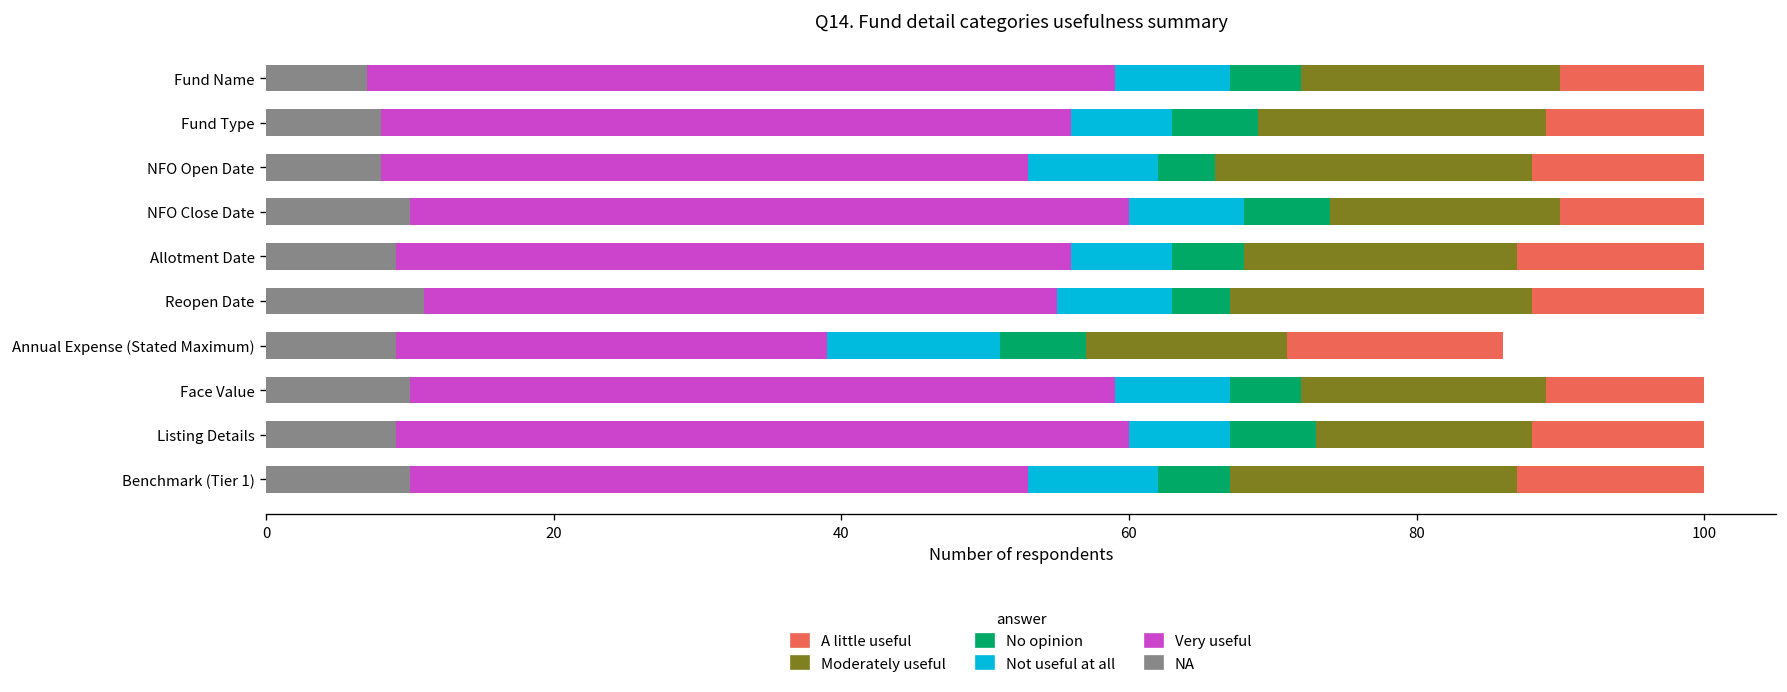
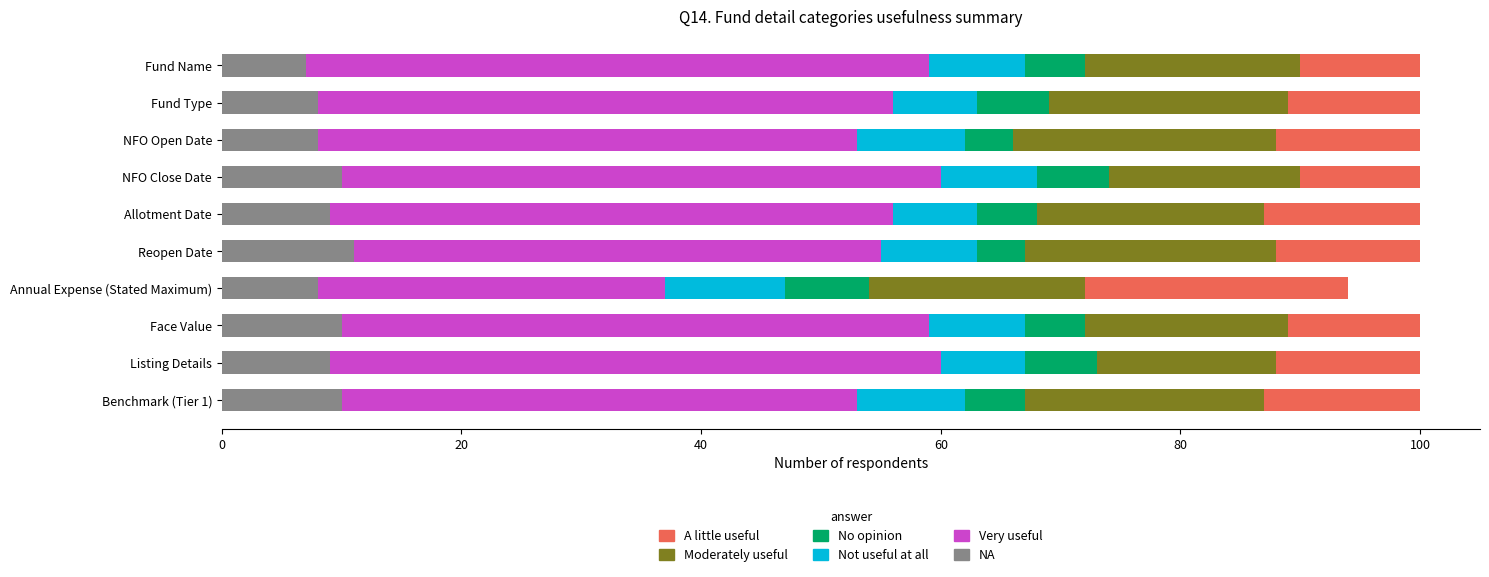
NA, Annual Expense (Stated Maximum): 9 -> 8
Very useful, Annual Expense (Stated Maximum): 30 -> 29
Not useful at all, Annual Expense (Stated Maximum): 12 -> 10
No opinion, Annual Expense (Stated Maximum): 6 -> 7
Moderately useful, Annual Expense (Stated Maximum): 14 -> 18
A little useful, Annual Expense (Stated Maximum): 15 -> 22
